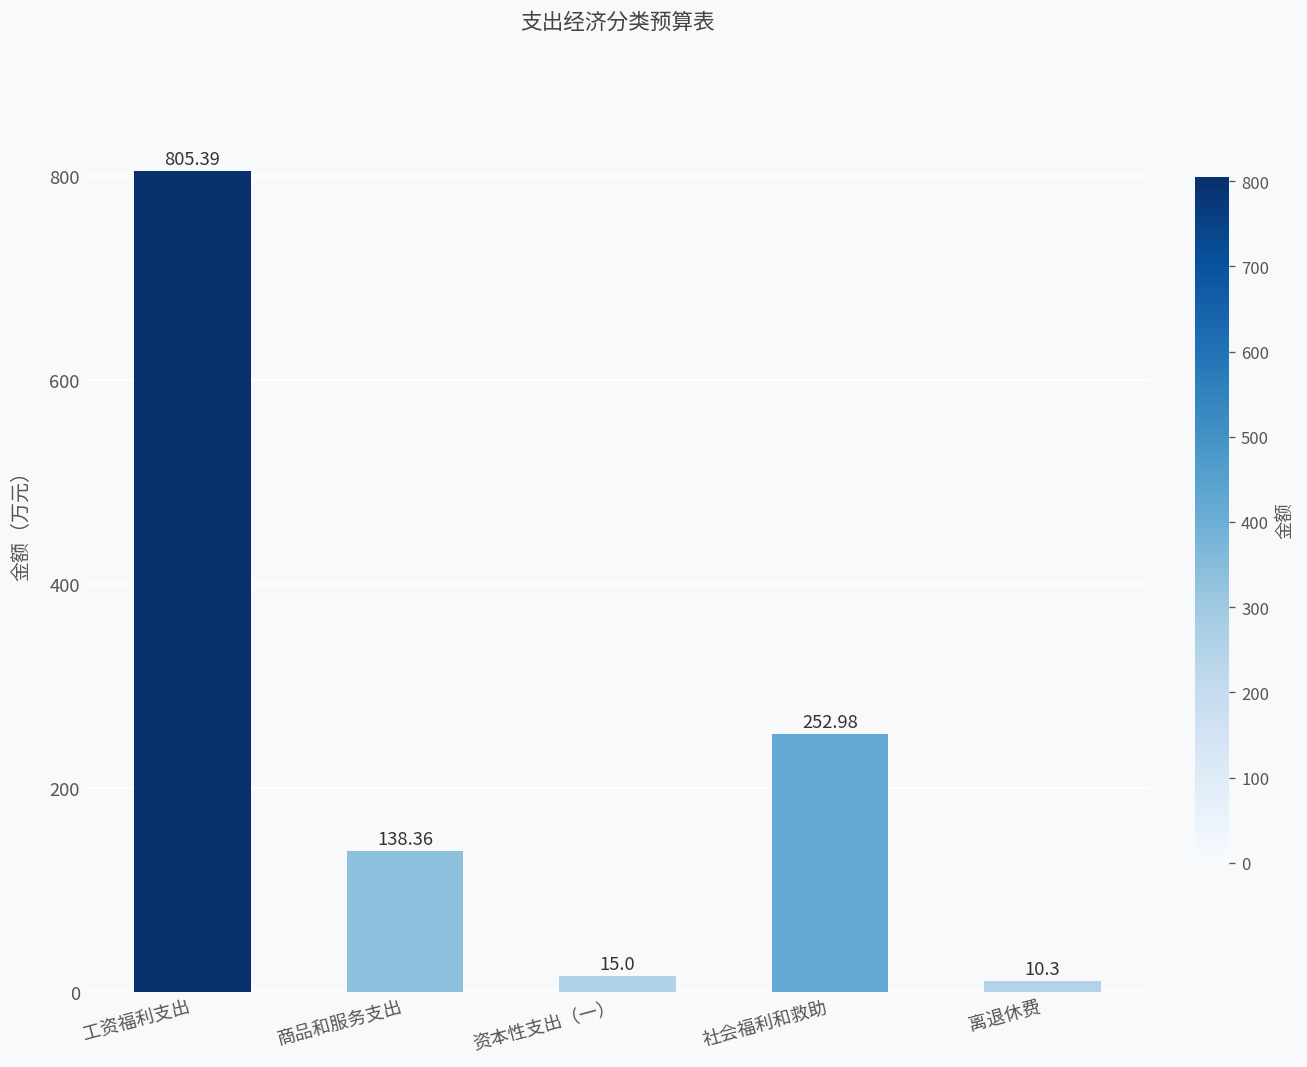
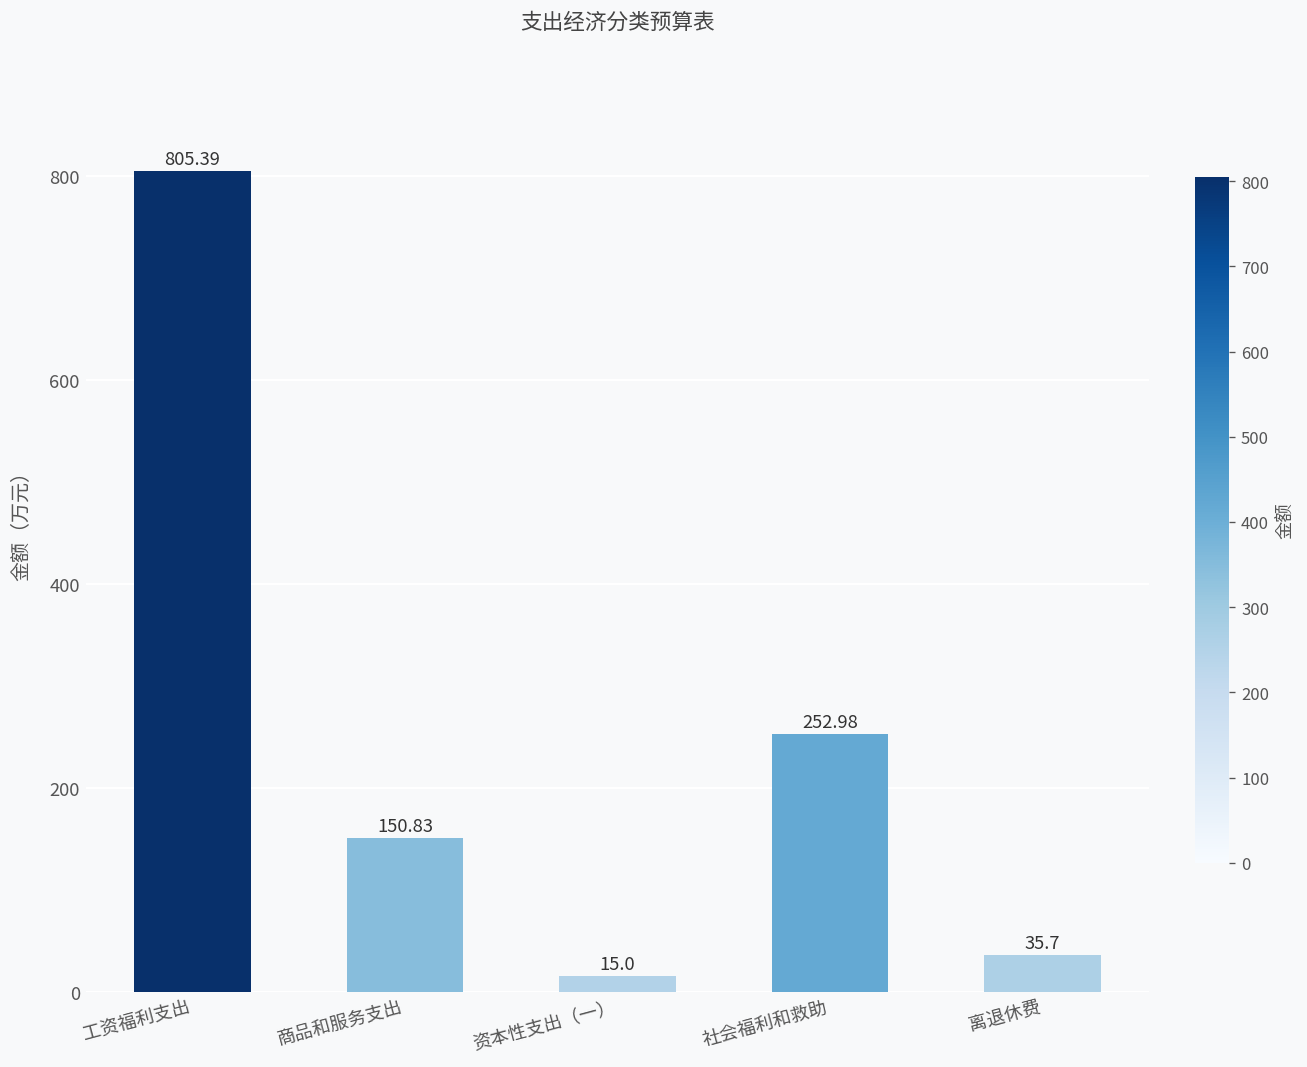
商品和服务支出: 138.36 -> 150.83
离退休费: 10.3 -> 35.7
